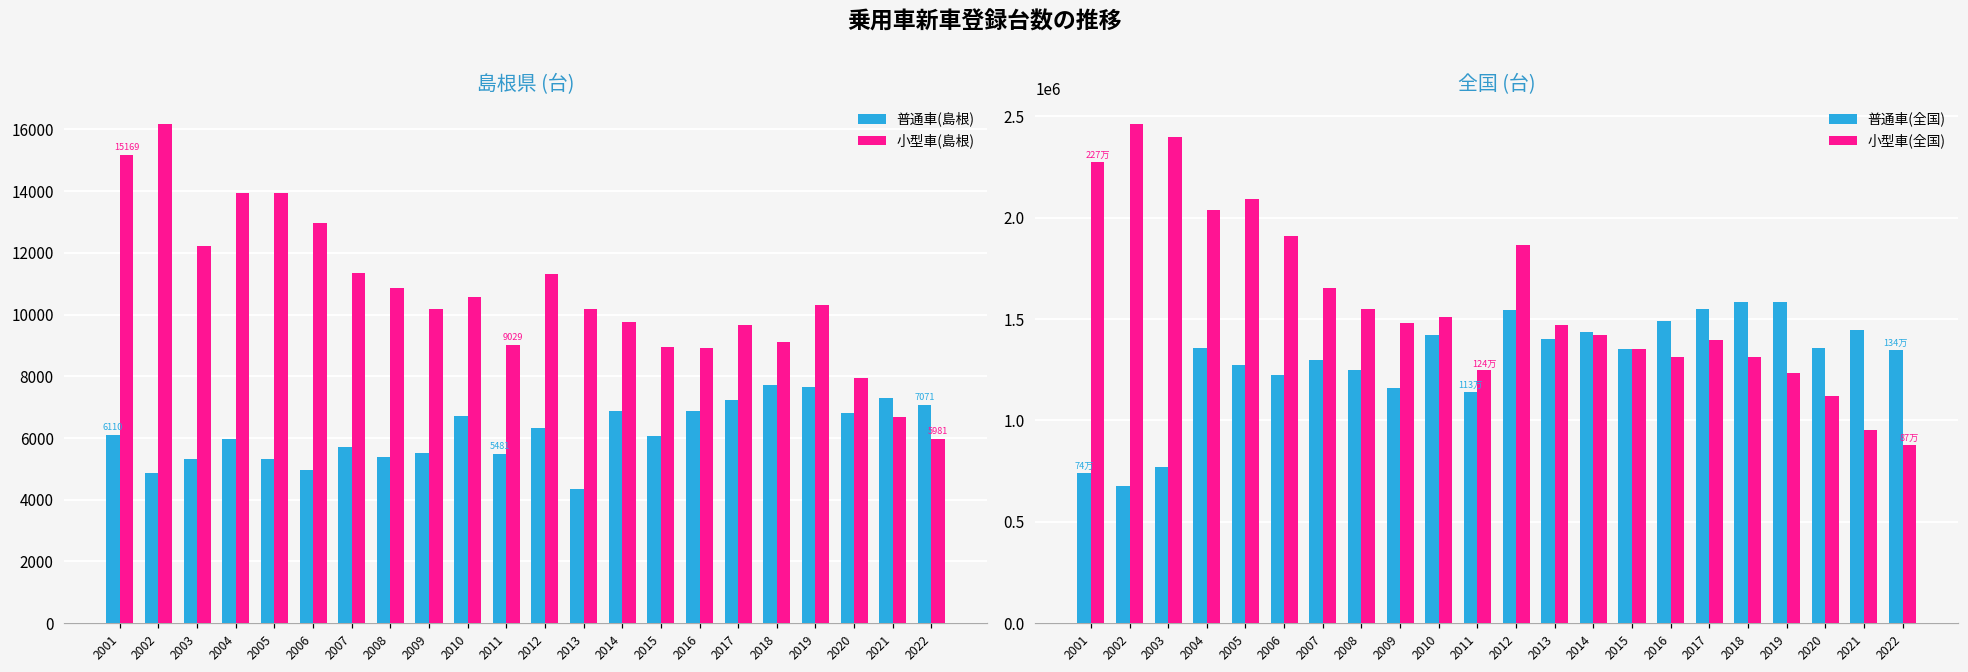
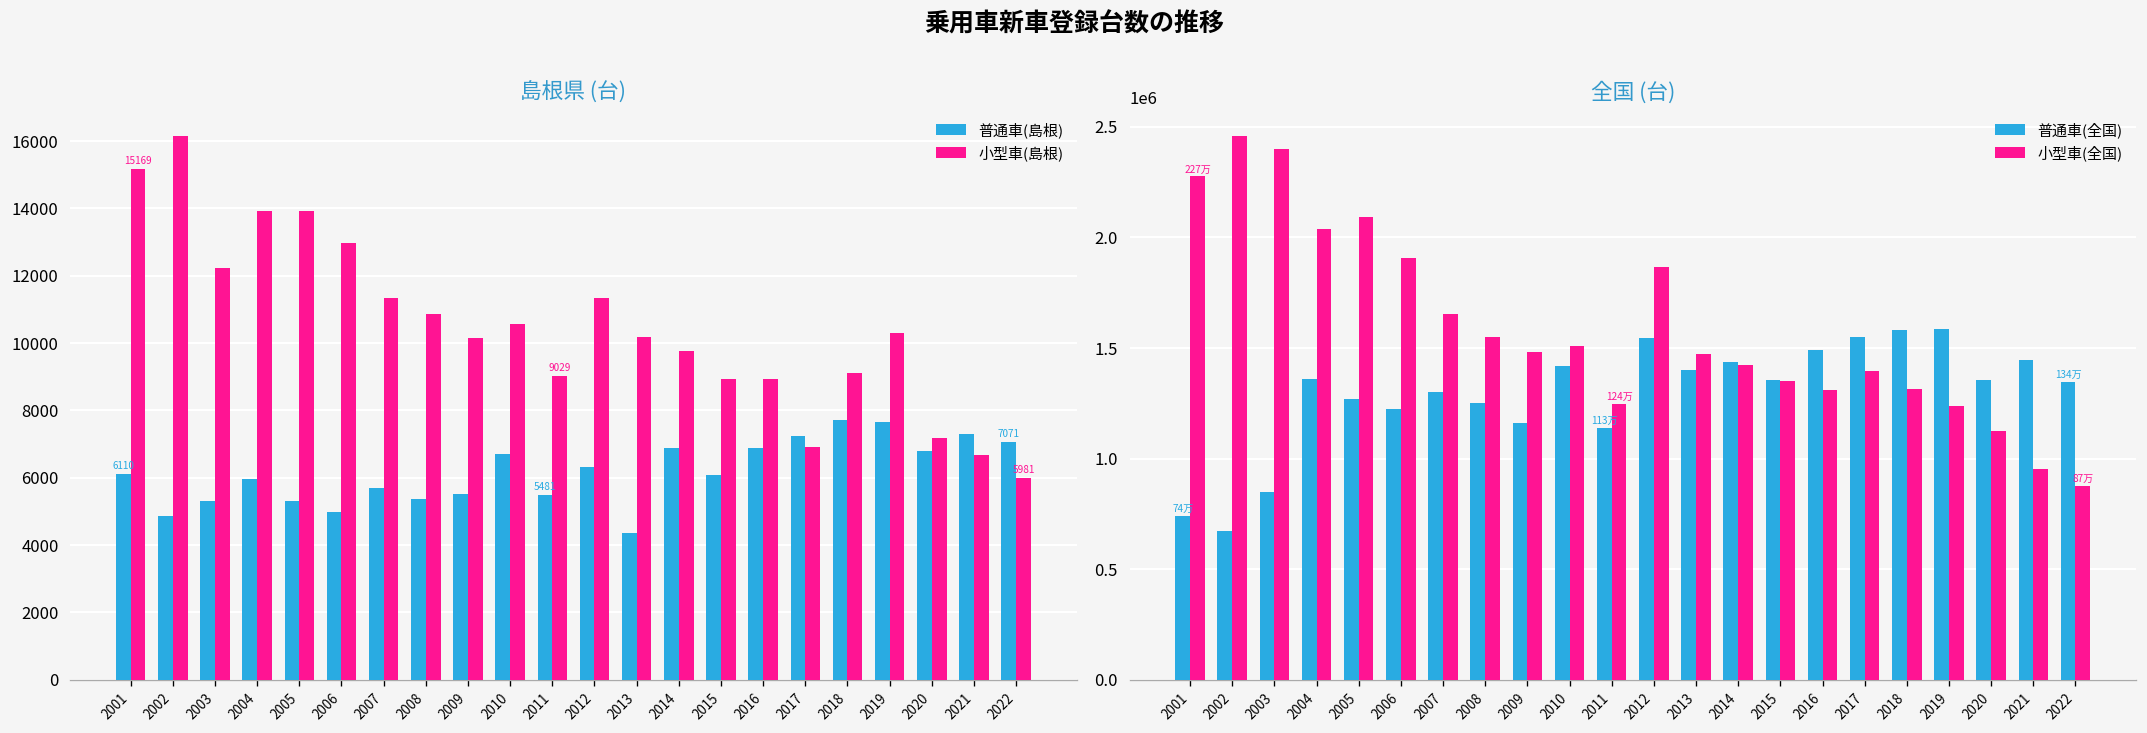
島根県 (台), 小型車(島根), 2017: 9700 -> 6900
島根県 (台), 小型車(島根), 2020: 8000 -> 7200
全国 (台), 普通車(全国), 2003: 770000 -> 850000
